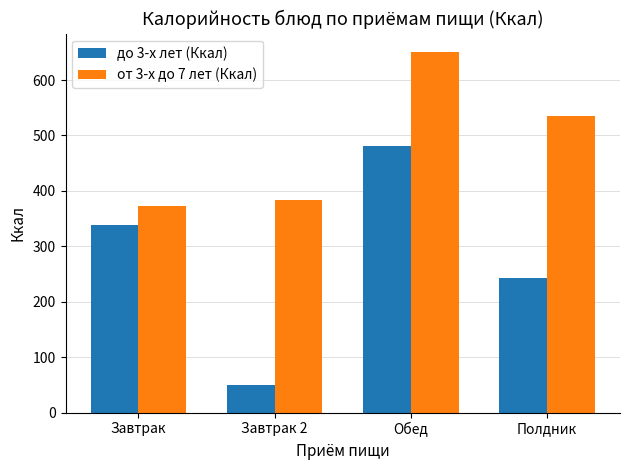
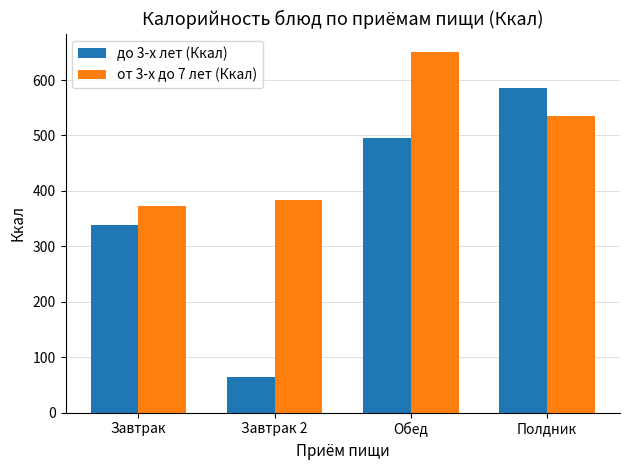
до 3-х лет (Ккал), Завтрак 2: 50 -> 60
до 3-х лет (Ккал), Обед: 480 -> 500
до 3-х лет (Ккал), Полдник: 240 -> 590
